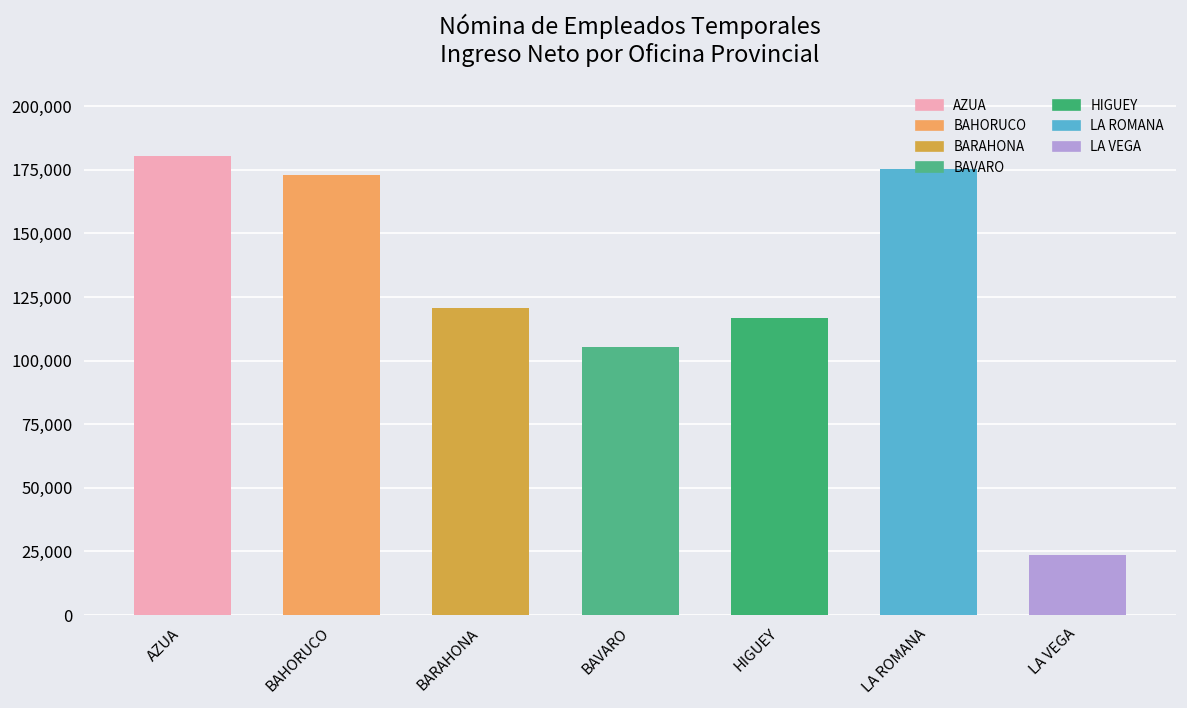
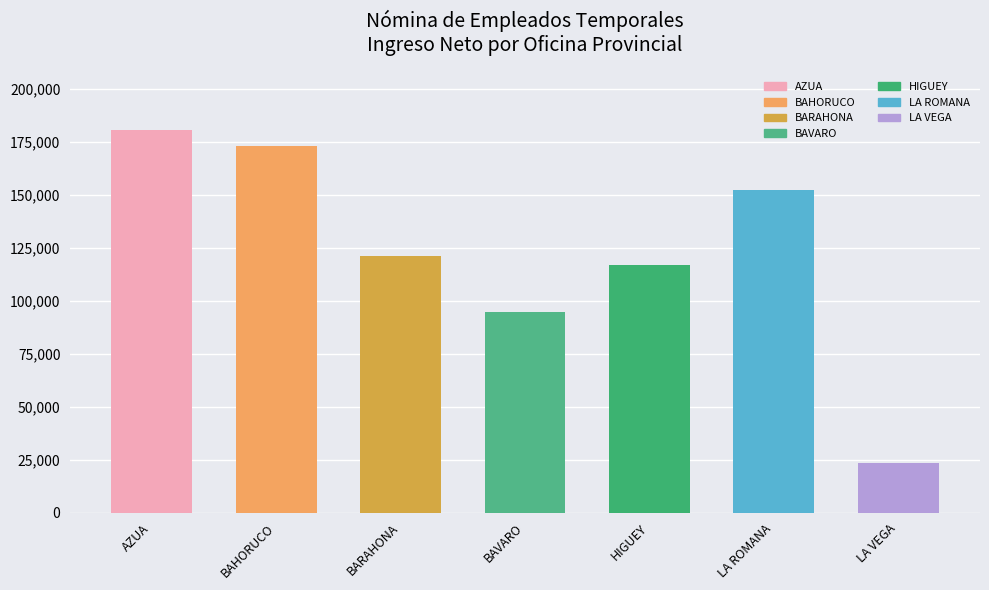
BAVARO: 105,000 -> 94,000
LA ROMANA: 175,000 -> 152,000
